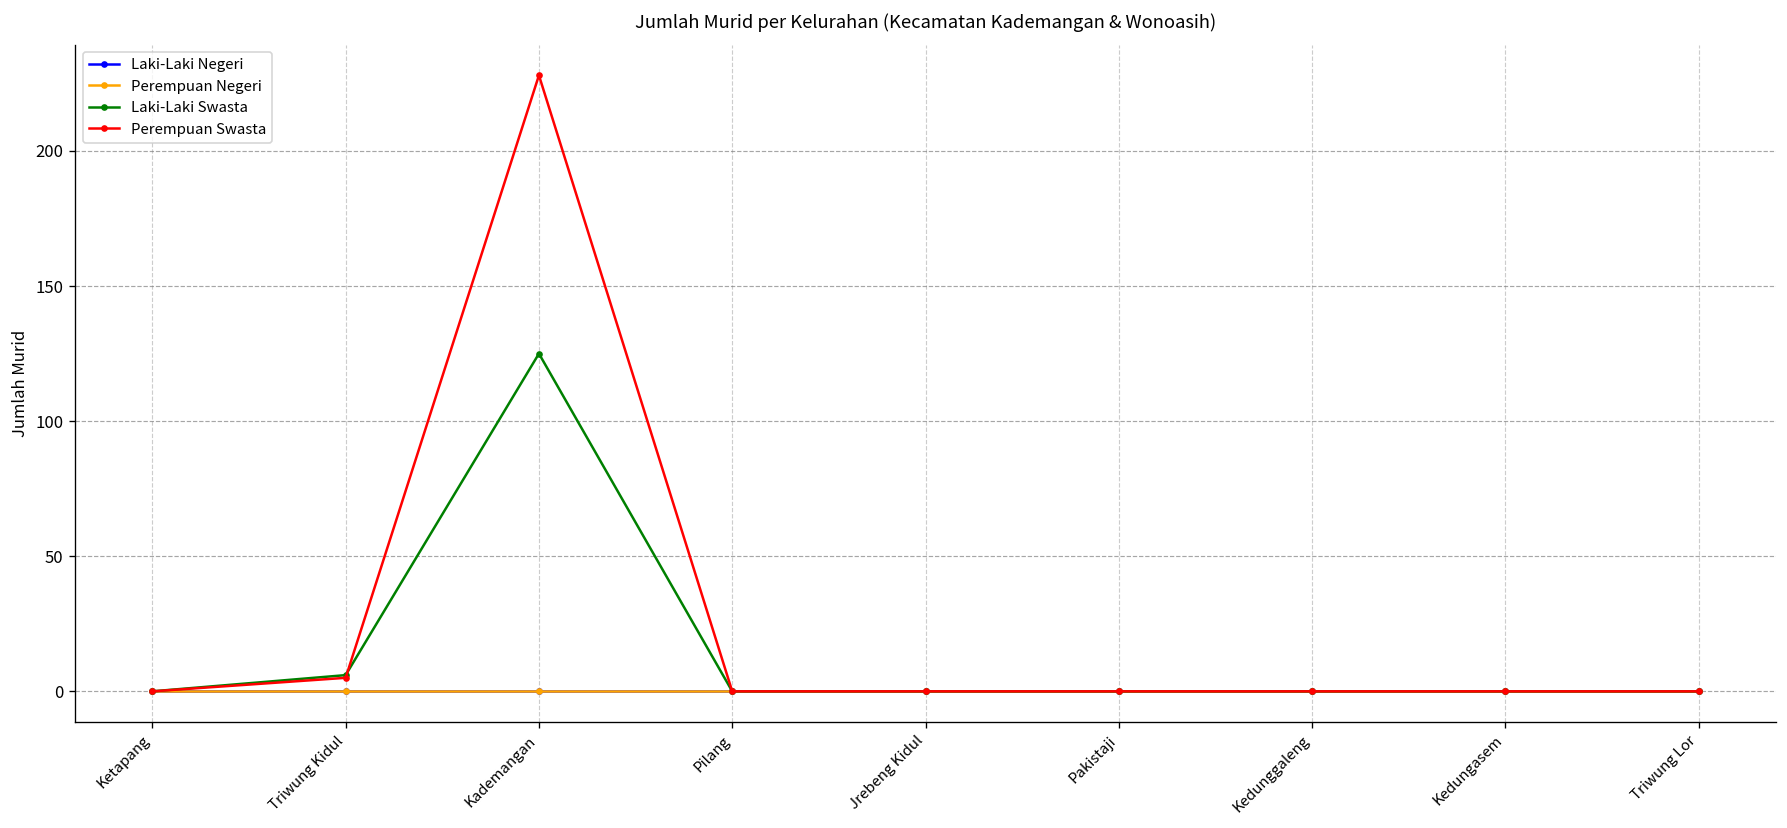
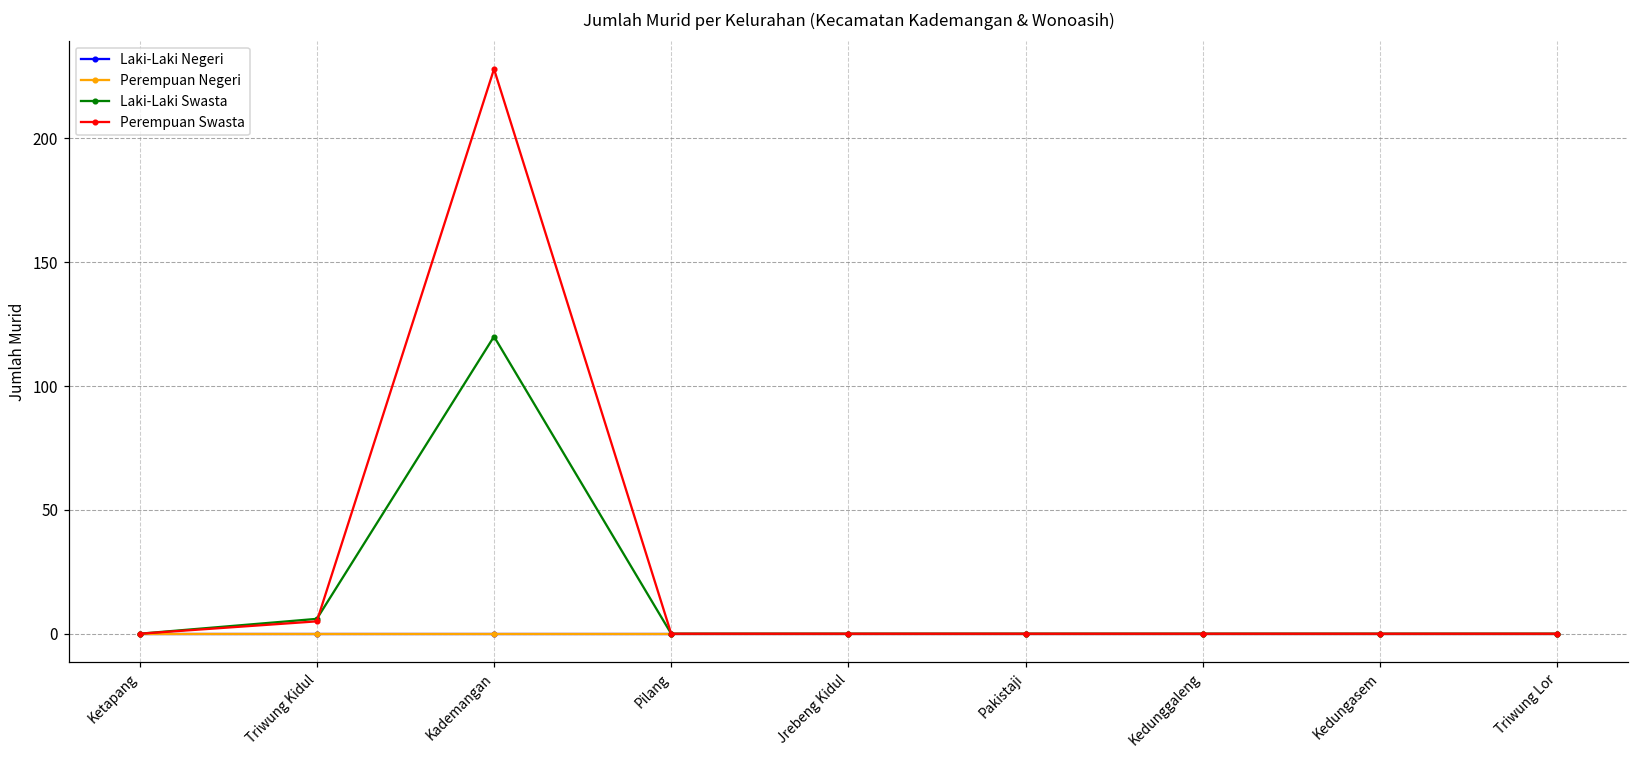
Laki-Laki Swasta, Kademangan: 125 -> 120
